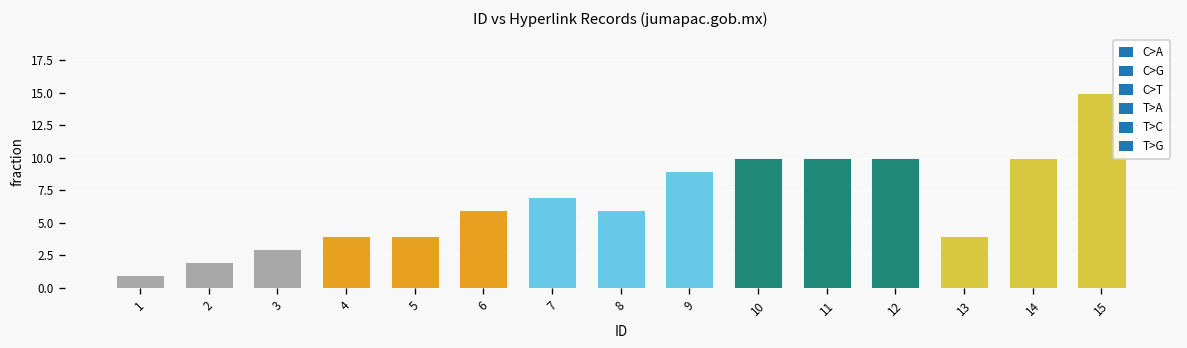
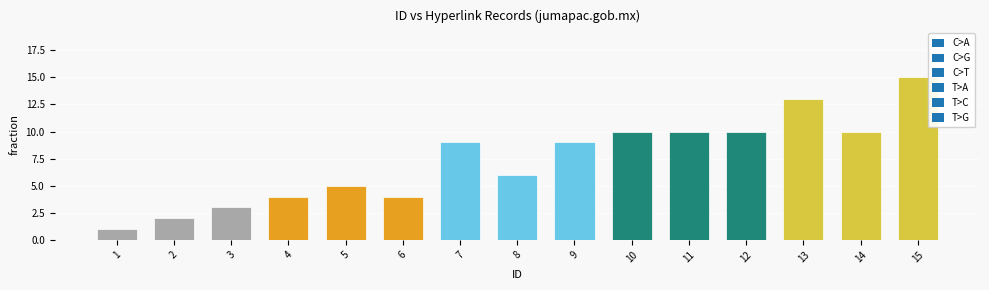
5: 4 -> 5
6: 6 -> 4
7: 7 -> 9
13: 4 -> 13
